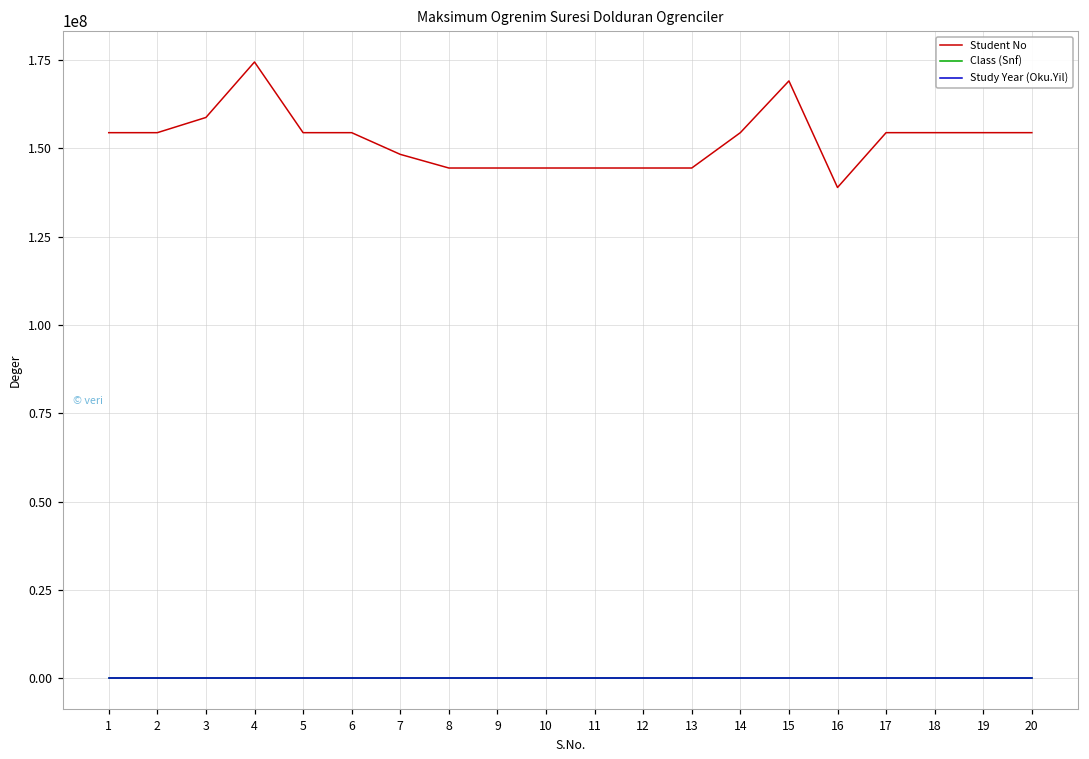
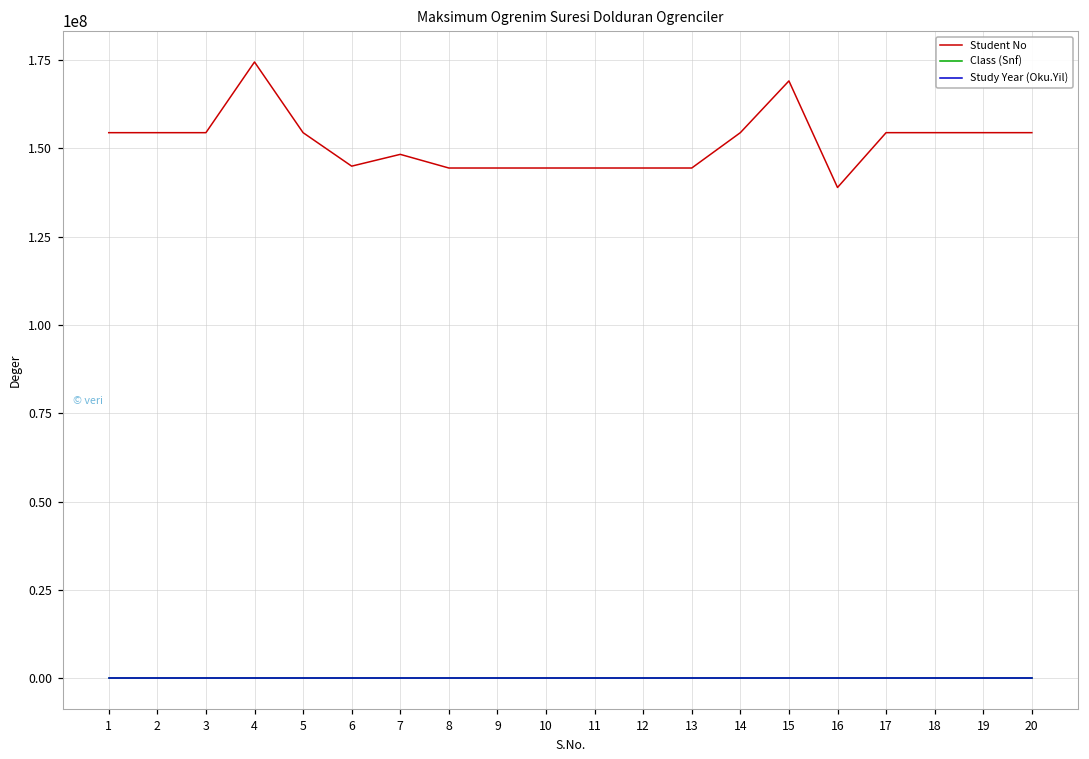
Student No, 3: 159000000 -> 154000000
Student No, 6: 154000000 -> 145000000
